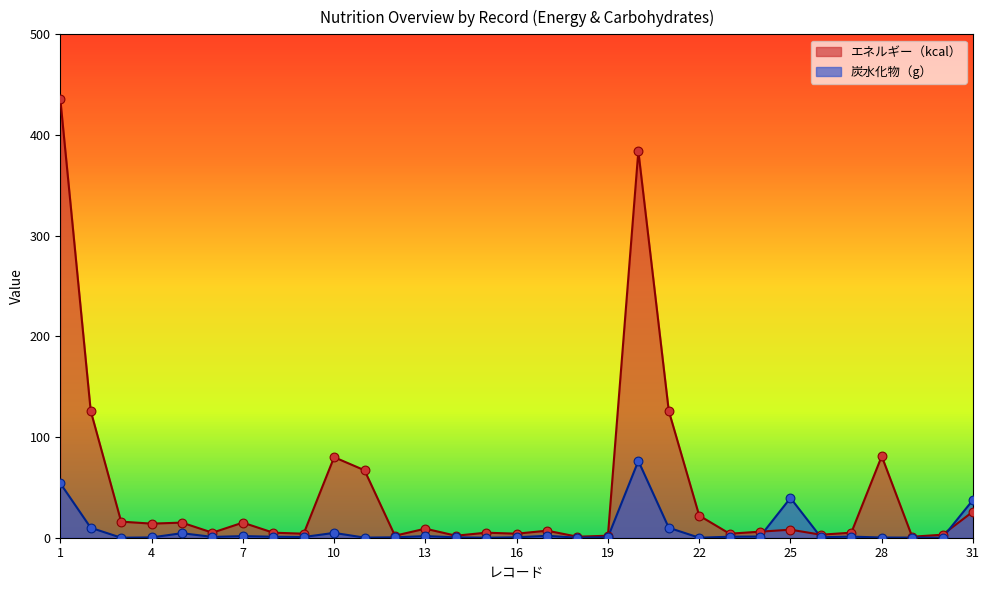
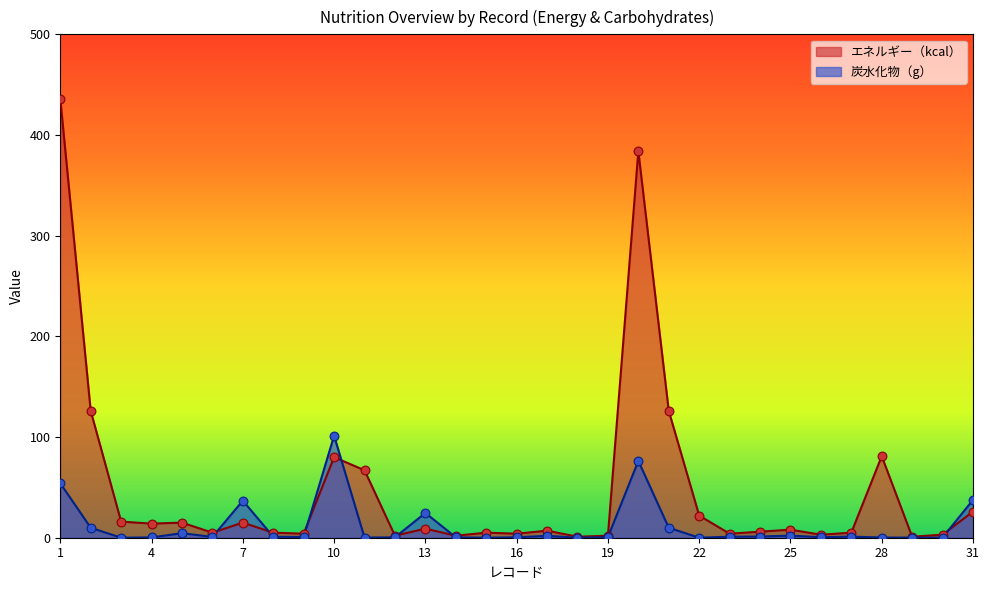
炭水化物（g）, 7: 2 -> 37
炭水化物（g）, 10: 5 -> 101
炭水化物（g）, 13: 2 -> 25
炭水化物（g）, 25: 40 -> 2
